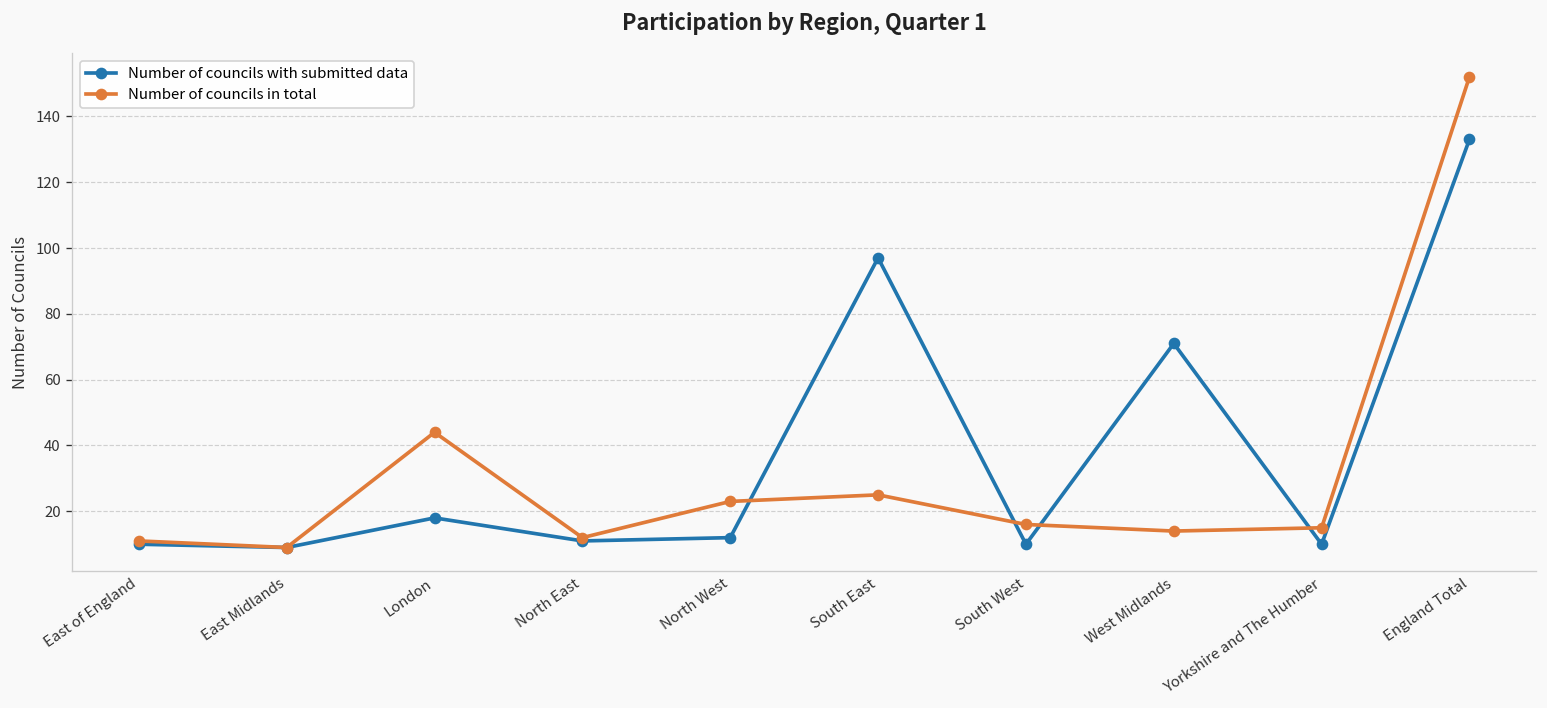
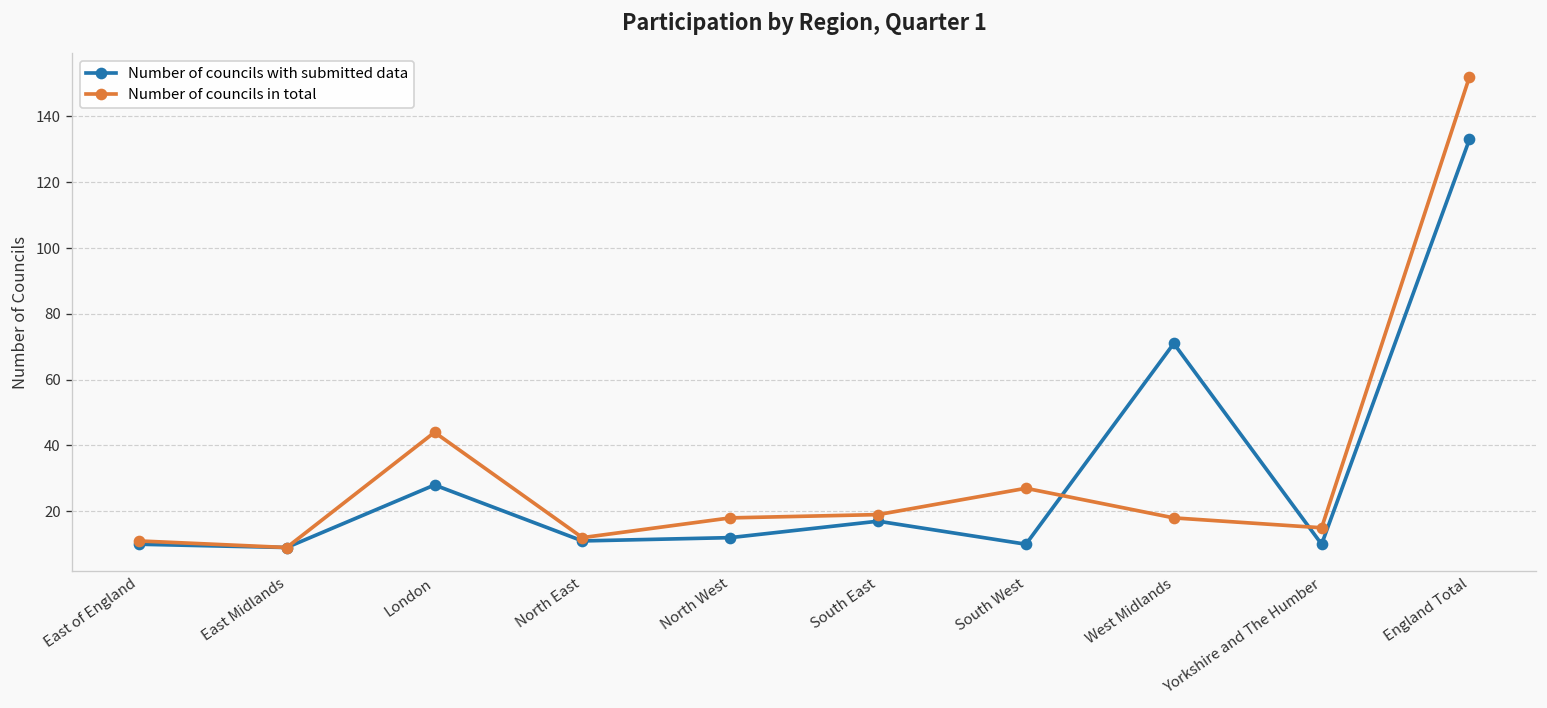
Number of councils with submitted data, London: 18 -> 28
Number of councils in total, North West: 23 -> 18
Number of councils with submitted data, South East: 97 -> 17
Number of councils in total, South East: 25 -> 19
Number of councils in total, South West: 16 -> 27
Number of councils in total, West Midlands: 14 -> 18
